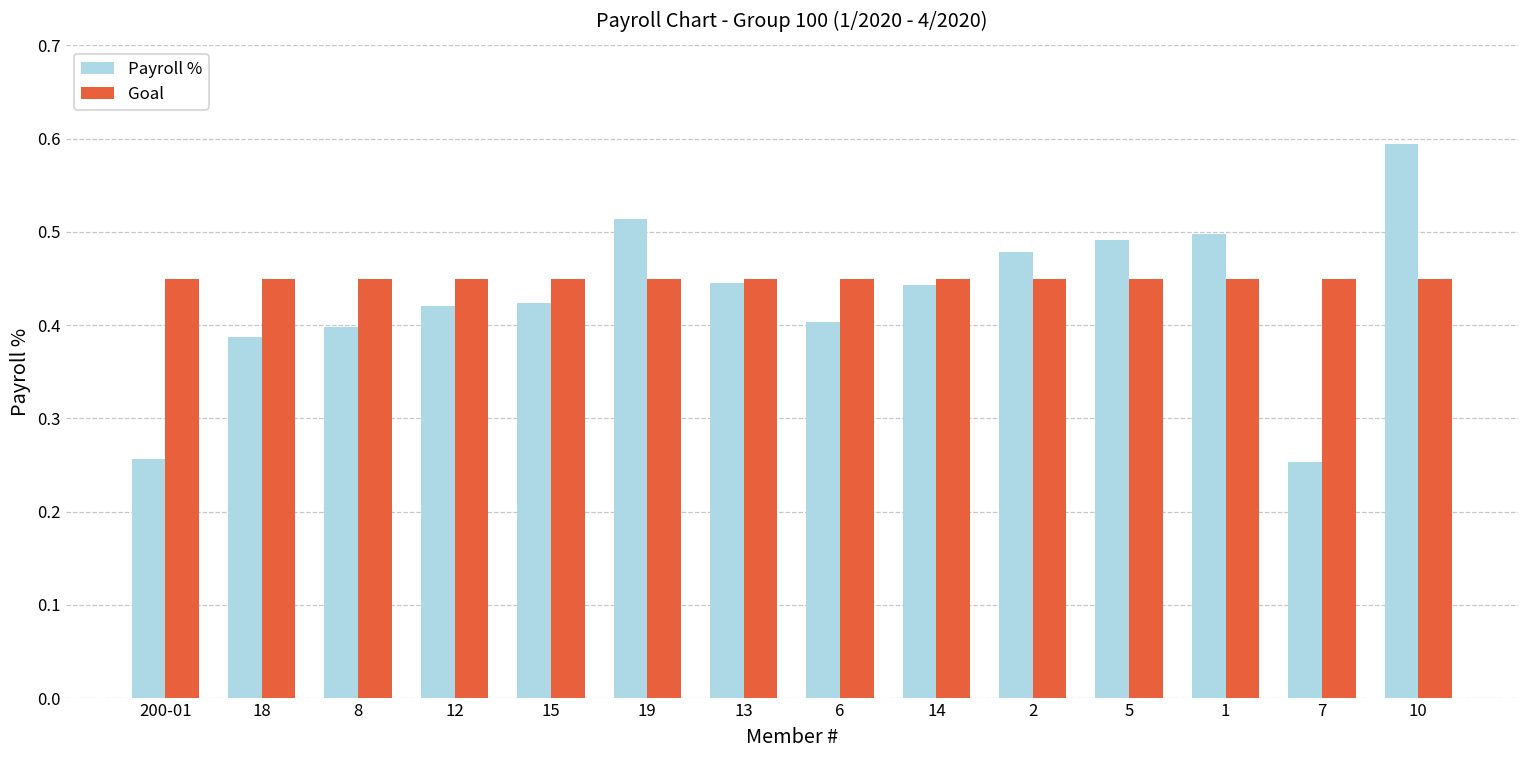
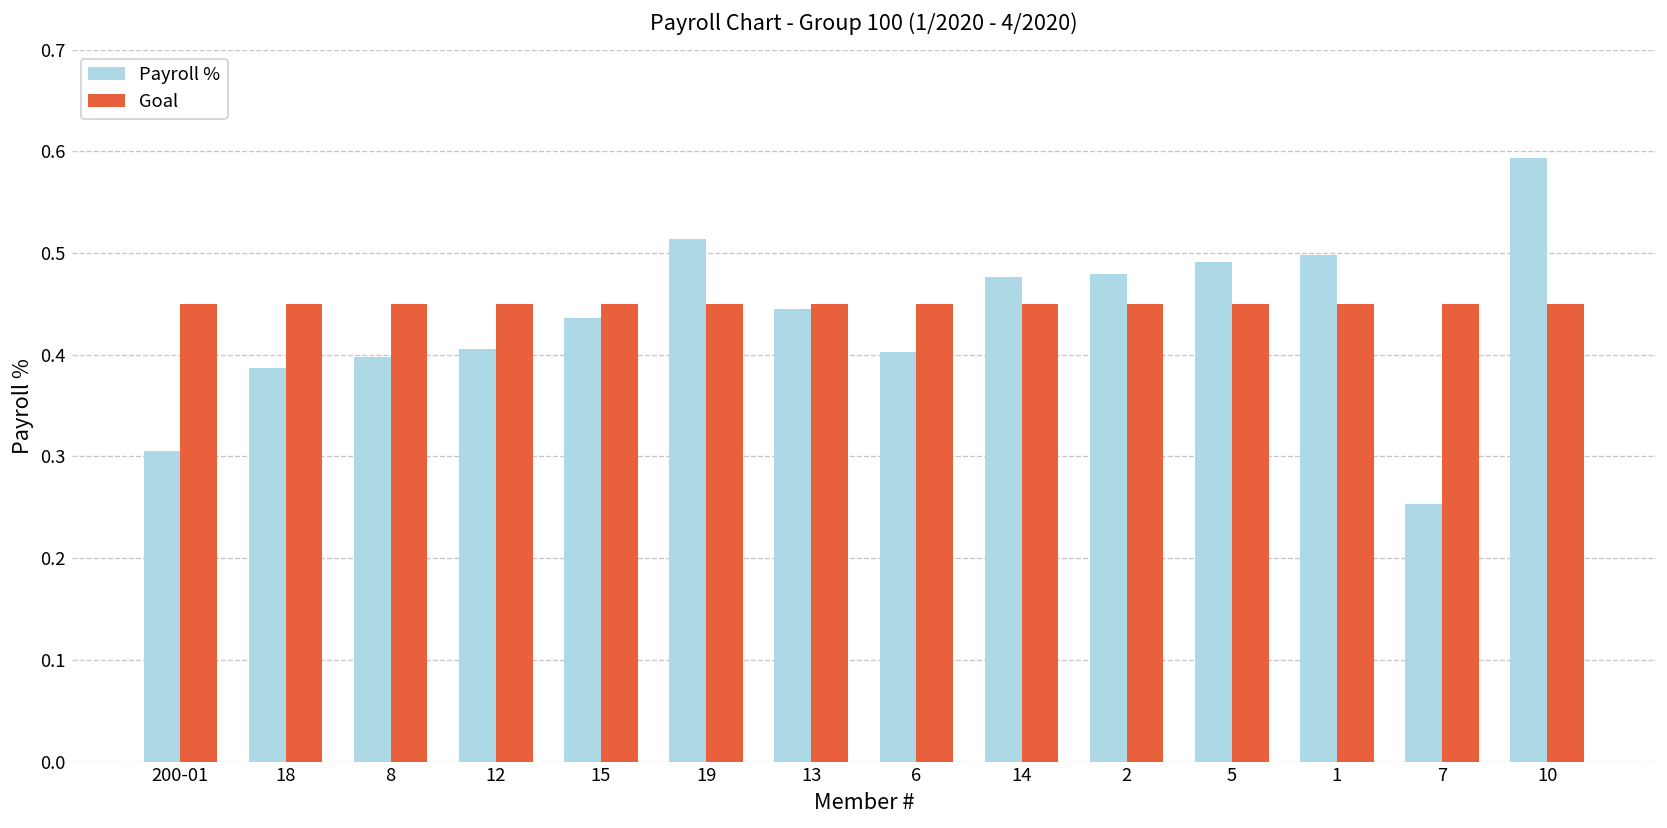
Payroll %, 200-01: 0.26 -> 0.31
Payroll %, 12: 0.42 -> 0.41
Payroll %, 15: 0.42 -> 0.44
Payroll %, 14: 0.44 -> 0.48
